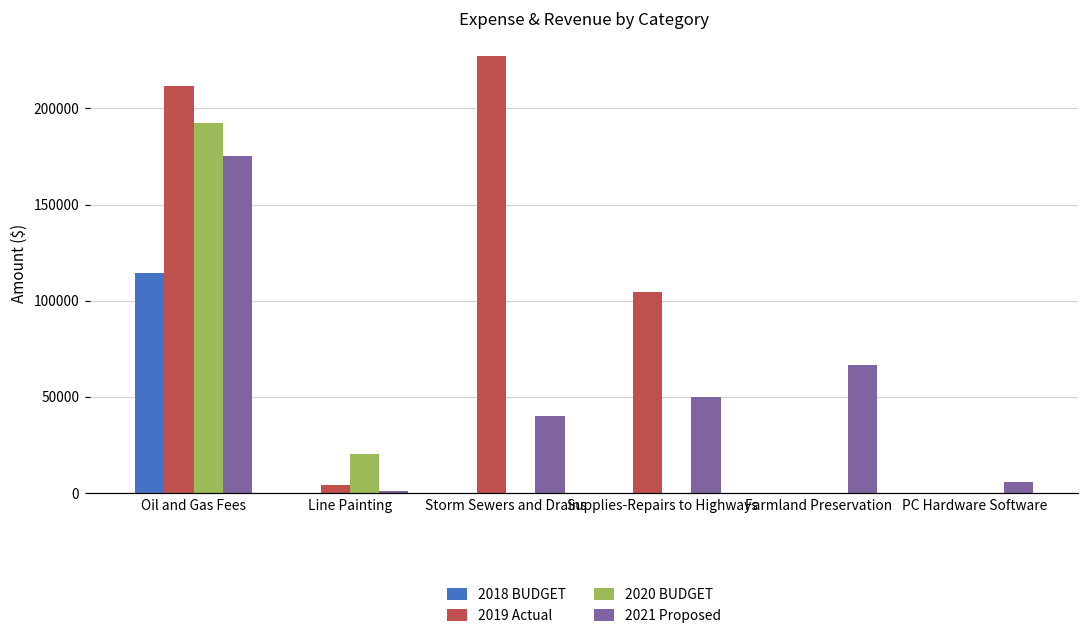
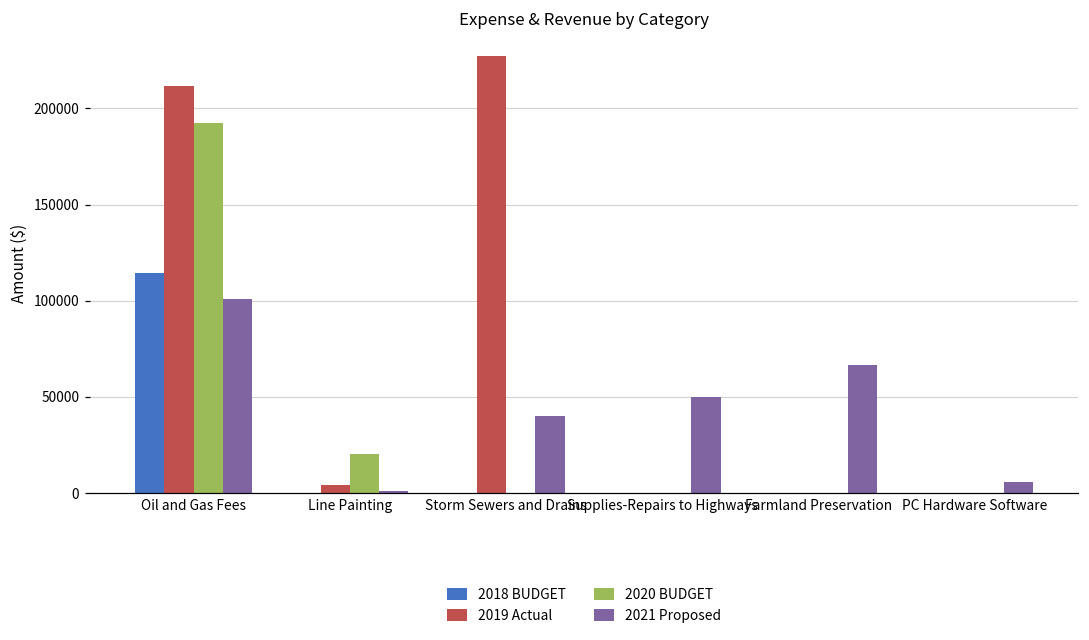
2021 Proposed, Oil and Gas Fees: 175000 -> 101000
2019 Actual, Supplies-Repairs to Highways: 104000 -> 0
